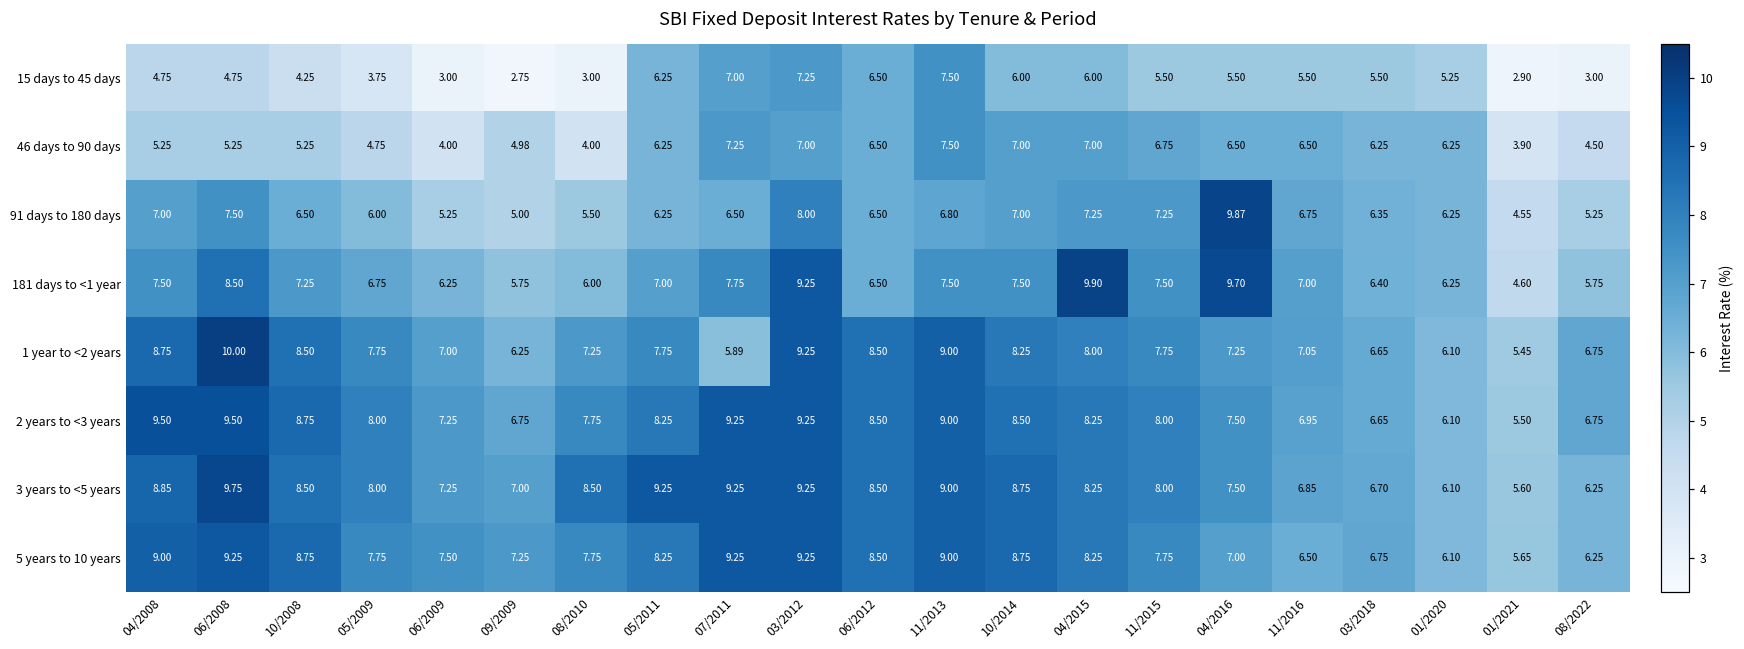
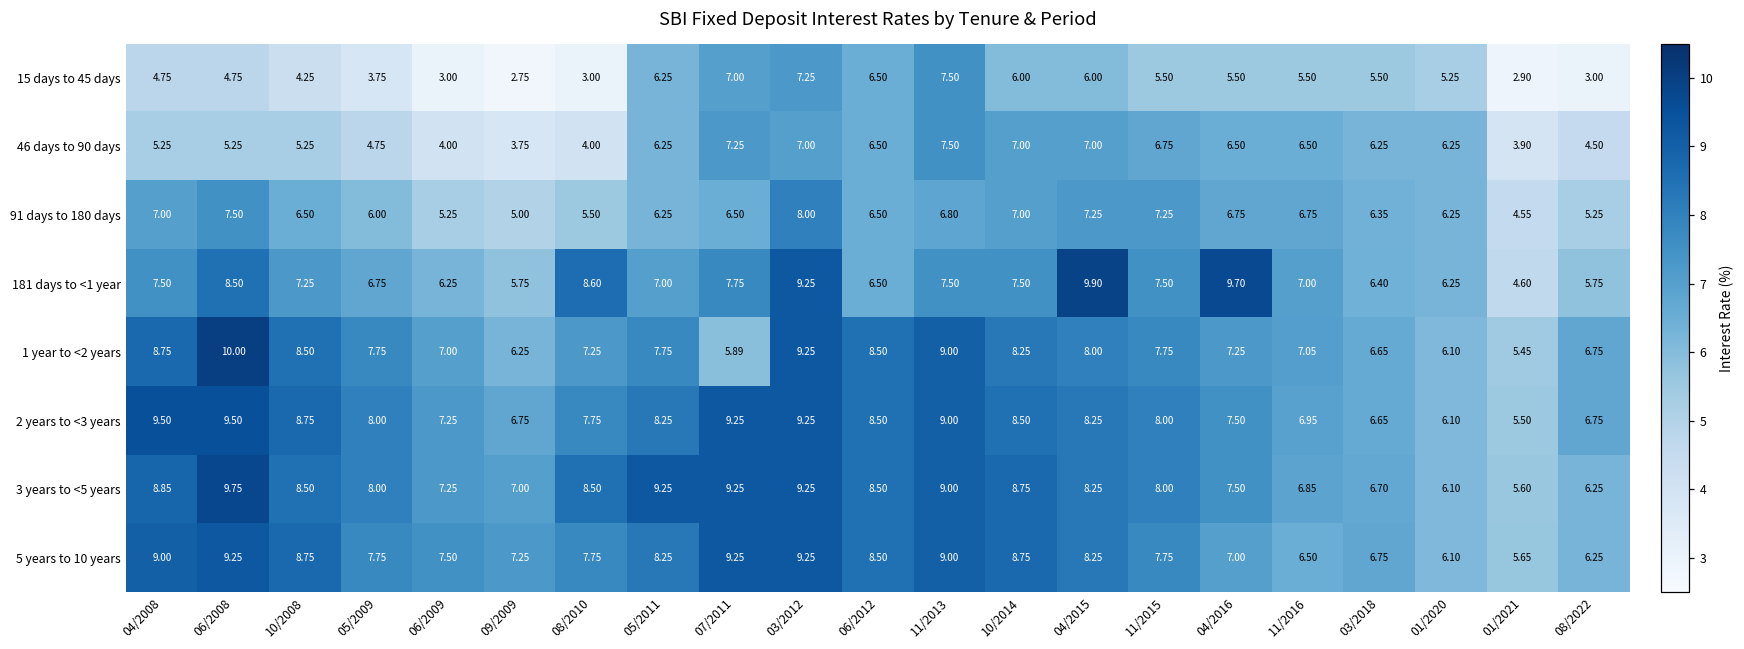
46 days to 90 days, 09/2009: 4.98 -> 3.75
91 days to 180 days, 04/2016: 9.87 -> 6.75
181 days to <1 year, 08/2010: 6.00 -> 8.60
